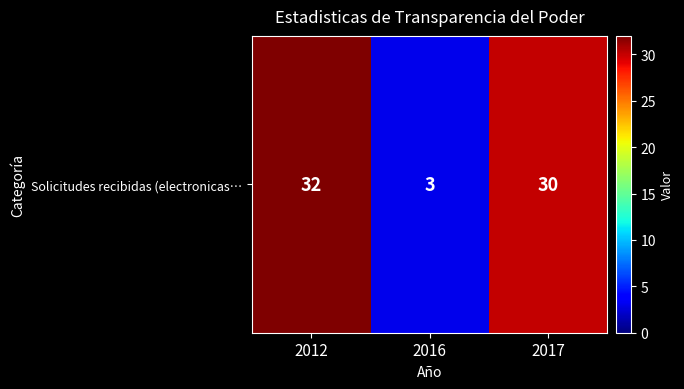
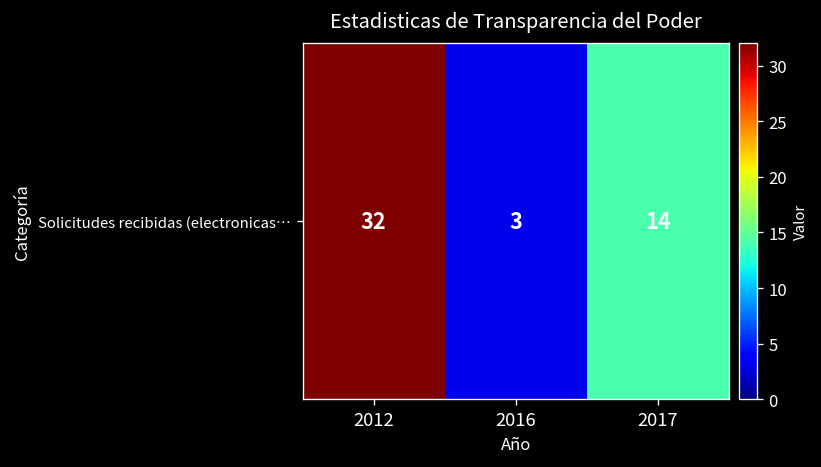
Solicitudes recibidas (electronicas…, 2017: 30 -> 14
